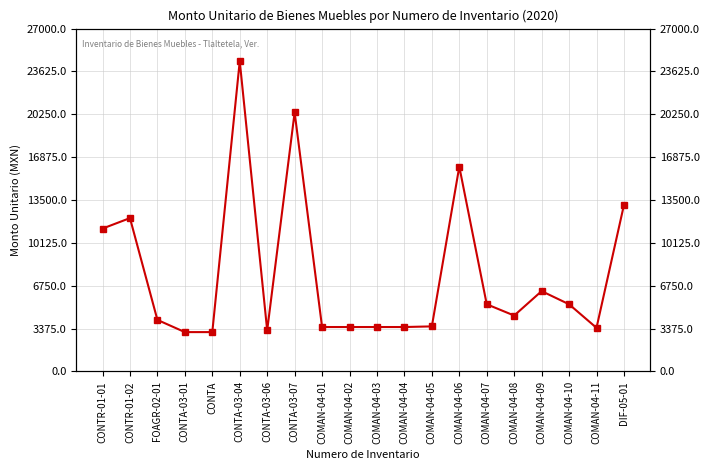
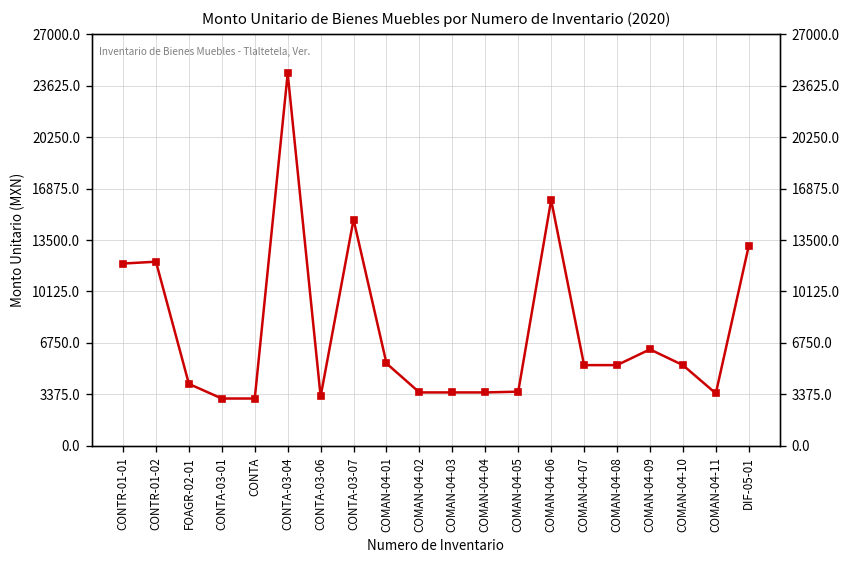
CONTR-01-01: 11300 -> 12000
CONTA-03-07: 20400 -> 14800
COMAN-04-01: 3500 -> 5400
COMAN-04-08: 4400 -> 5300
